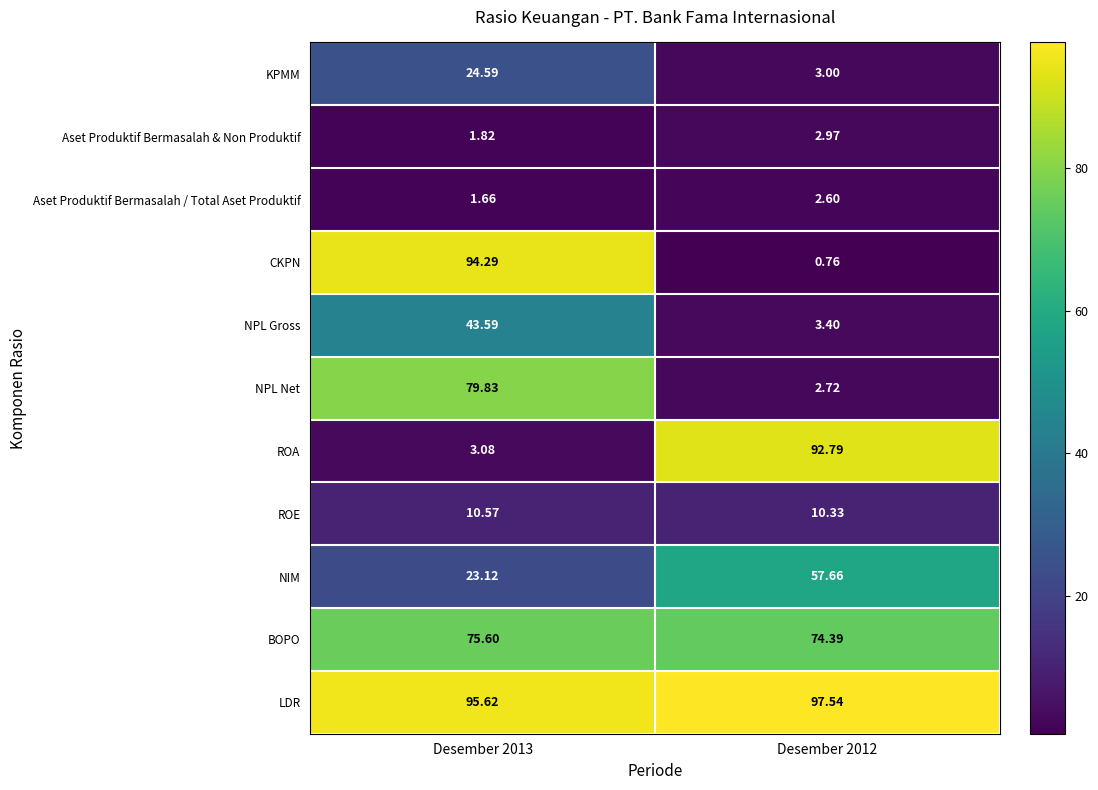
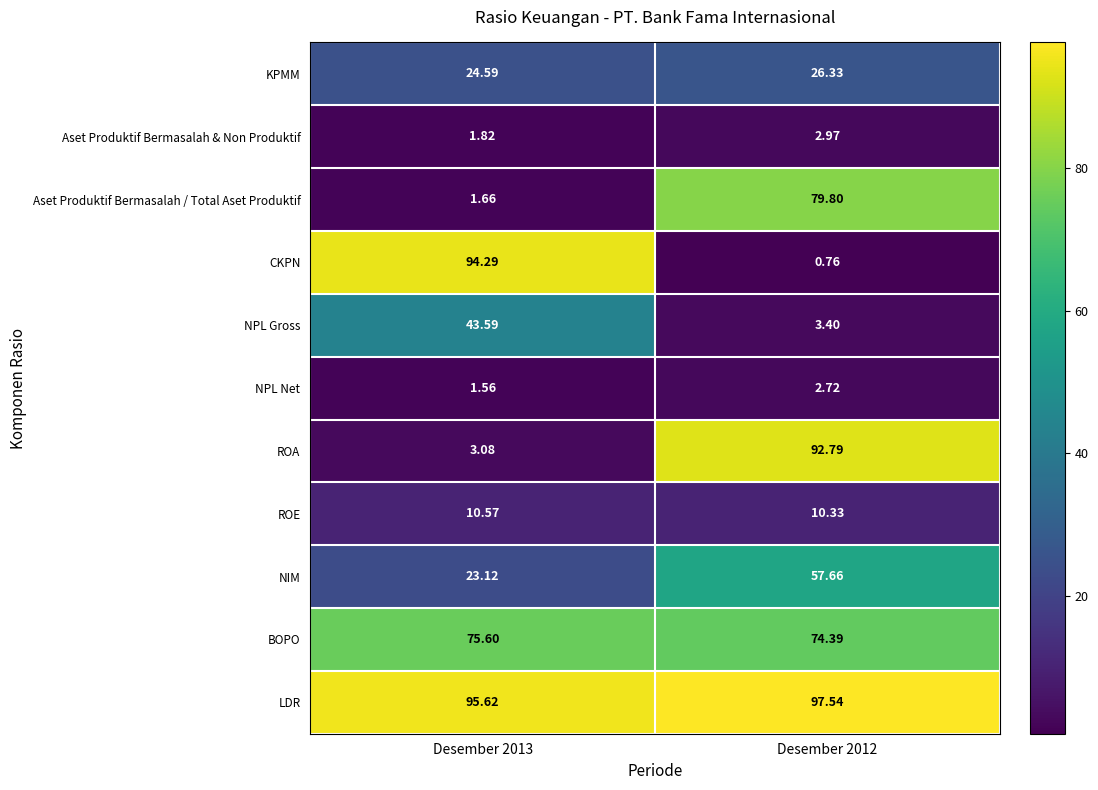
KPMM, Desember 2012: 3.00 -> 26.33
Aset Produktif Bermasalah / Total Aset Produktif, Desember 2012: 2.60 -> 79.80
NPL Net, Desember 2013: 79.83 -> 1.56
